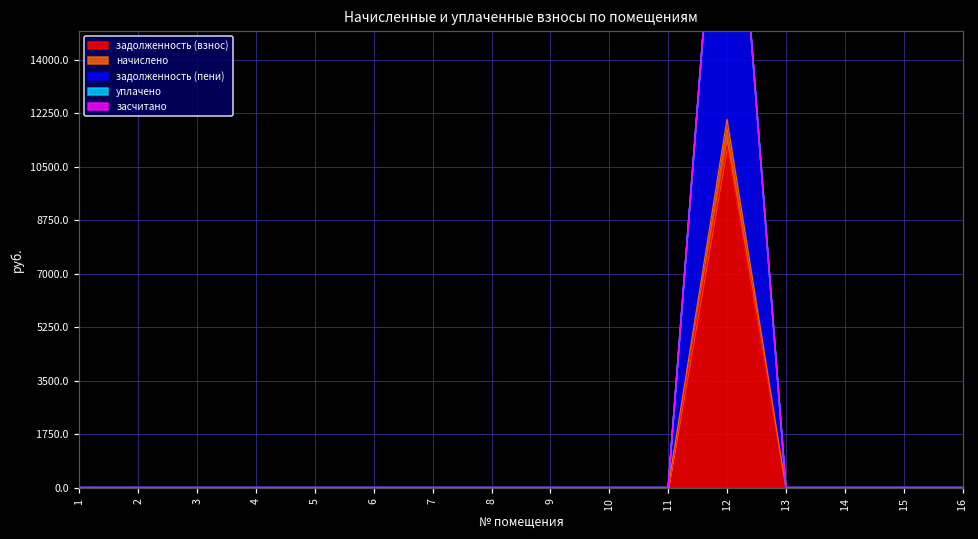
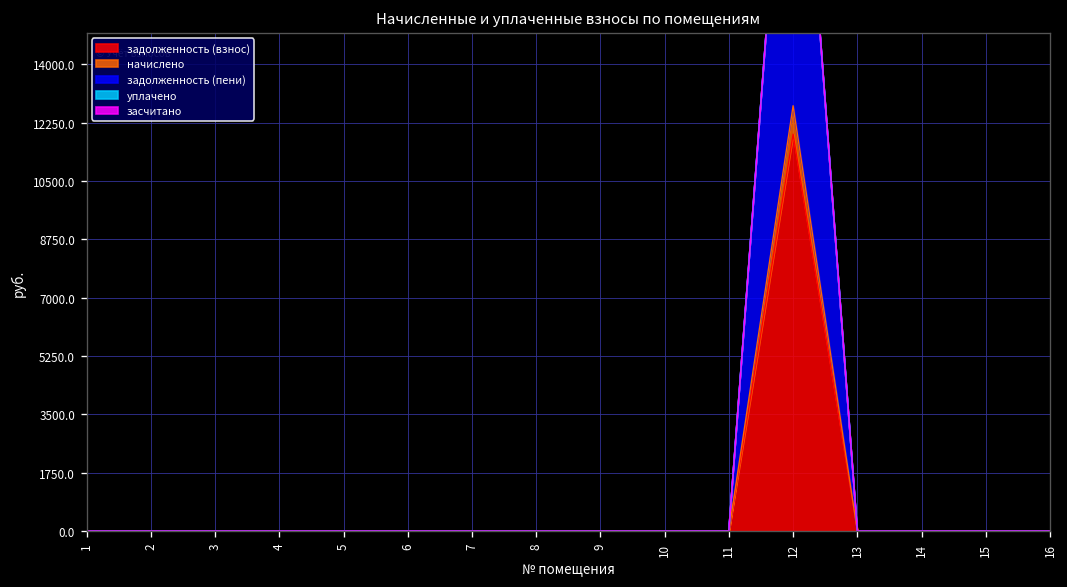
задолженность (взнос), 12: 11200 -> 11900
